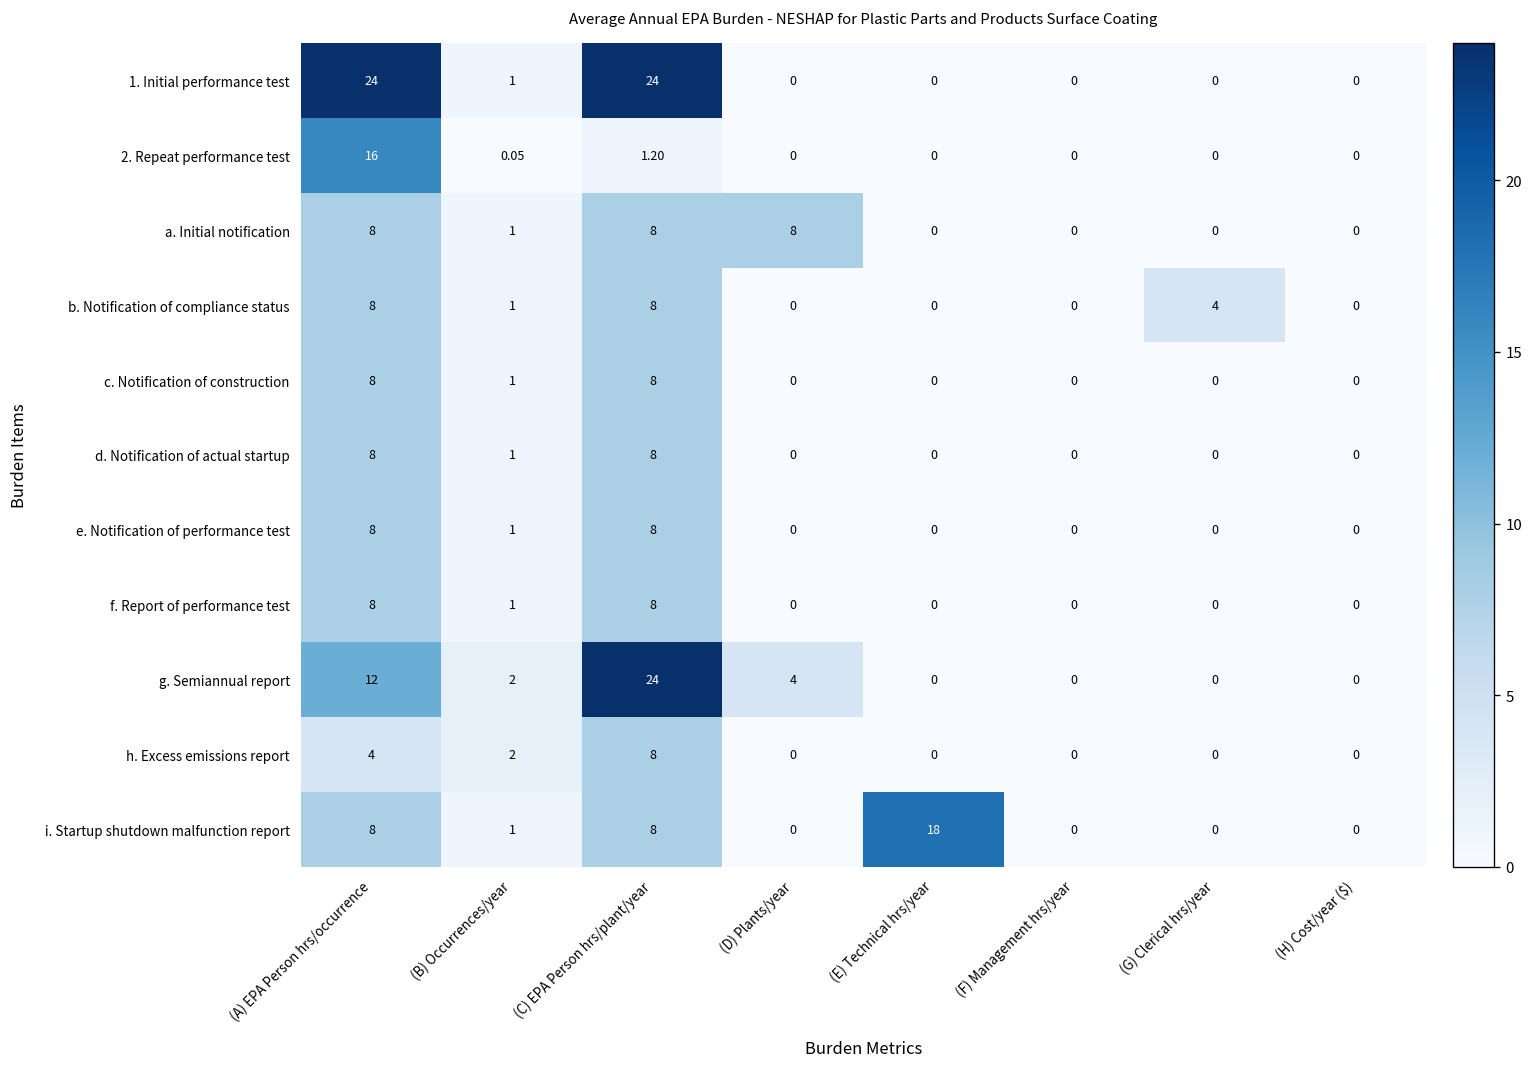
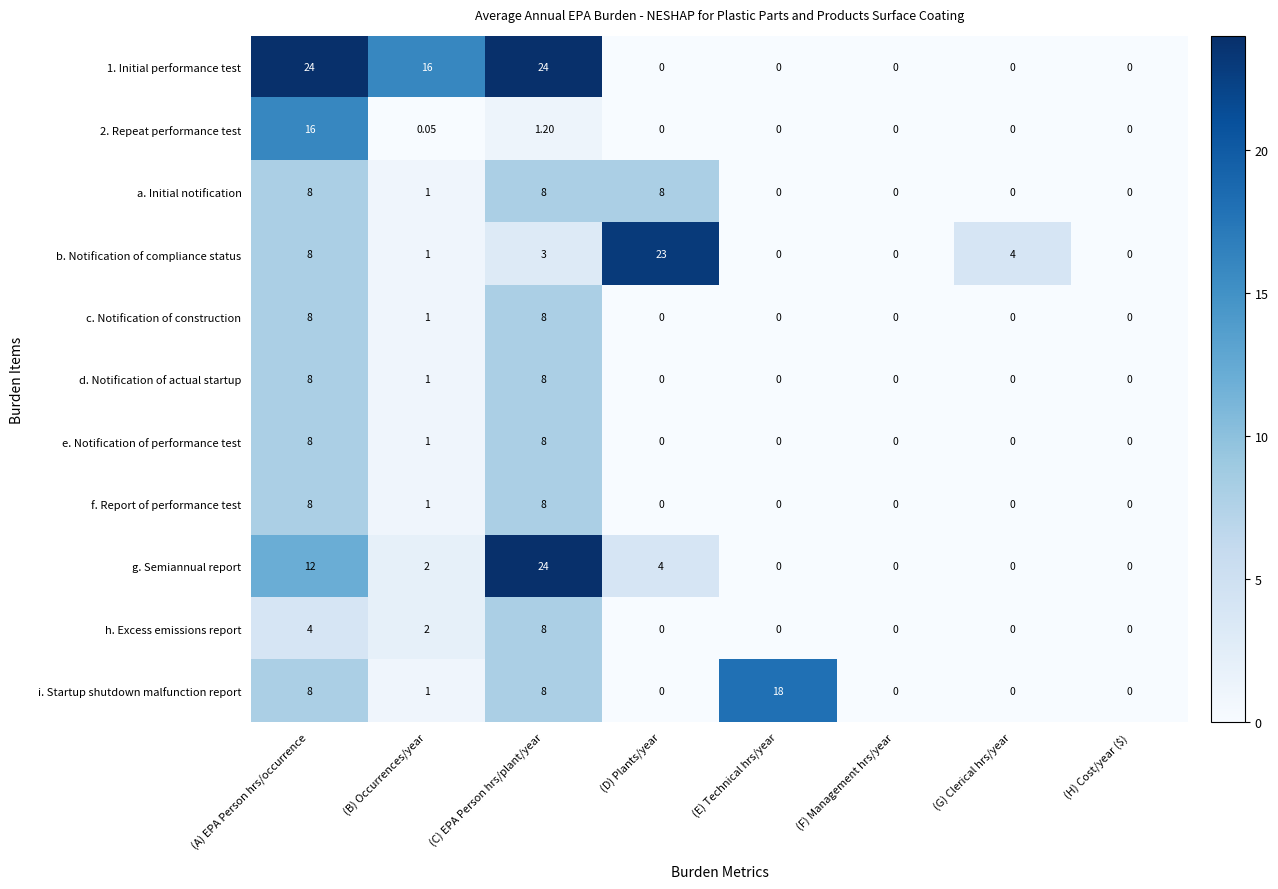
1. Initial performance test, (B) Occurrences/year: 1 -> 16
b. Notification of compliance status, (C) EPA Person hrs/plant/year: 8 -> 3
b. Notification of compliance status, (D) Plants/year: 0 -> 23
